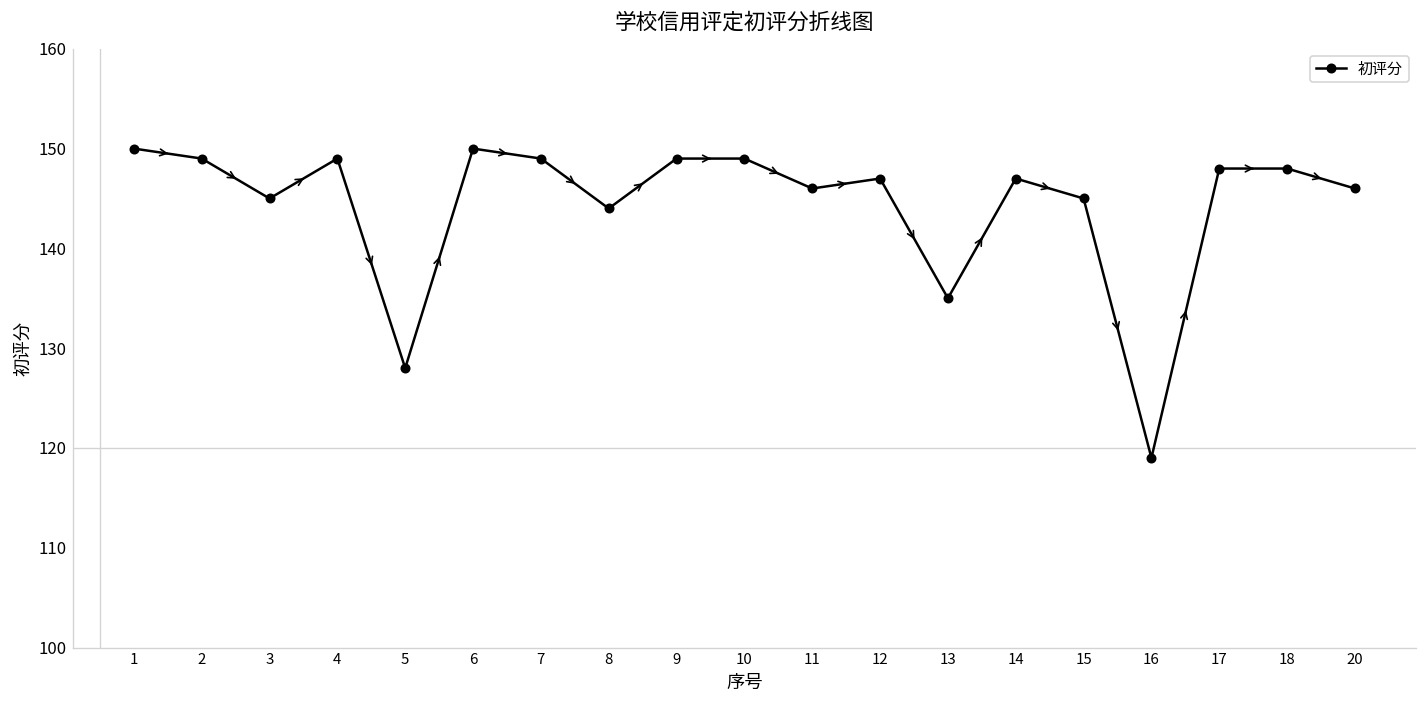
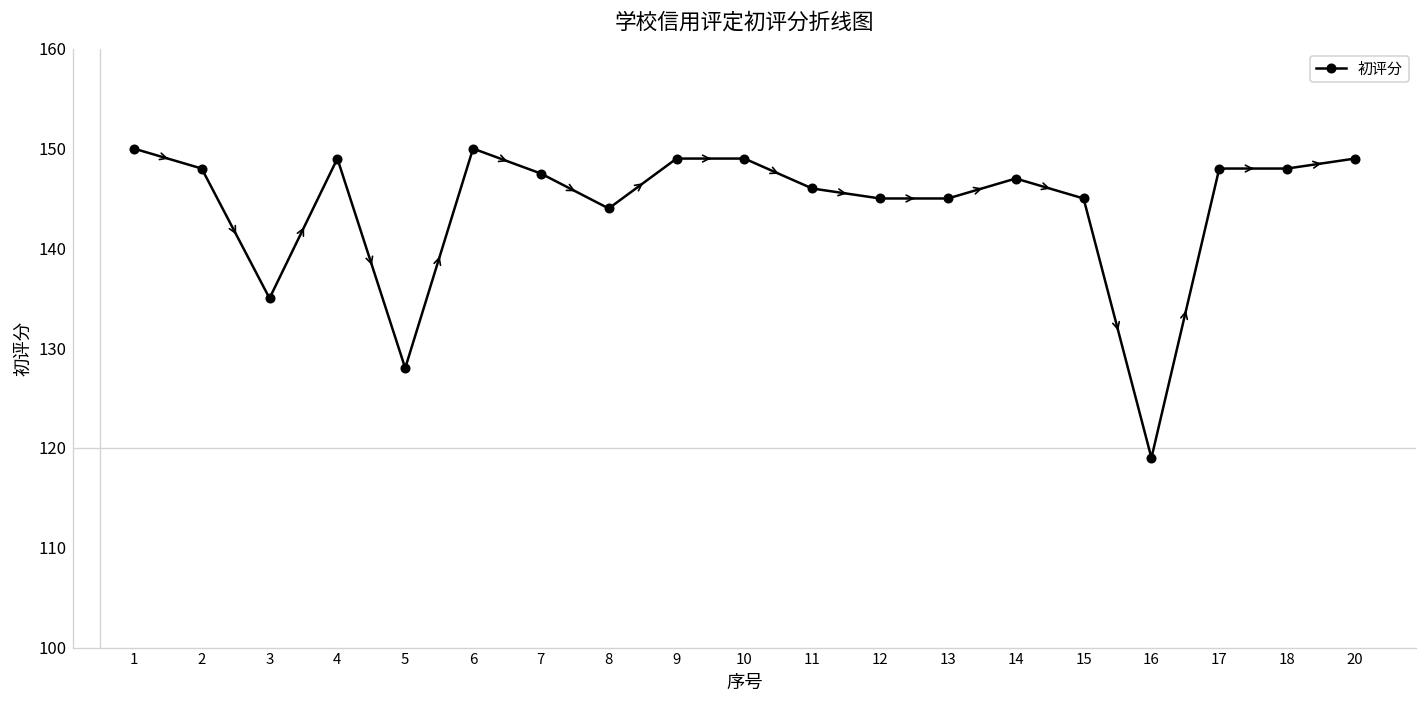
2: 149 -> 148
3: 145 -> 135
7: 149 -> 148
12: 147 -> 145
13: 135 -> 145
20: 146 -> 149
